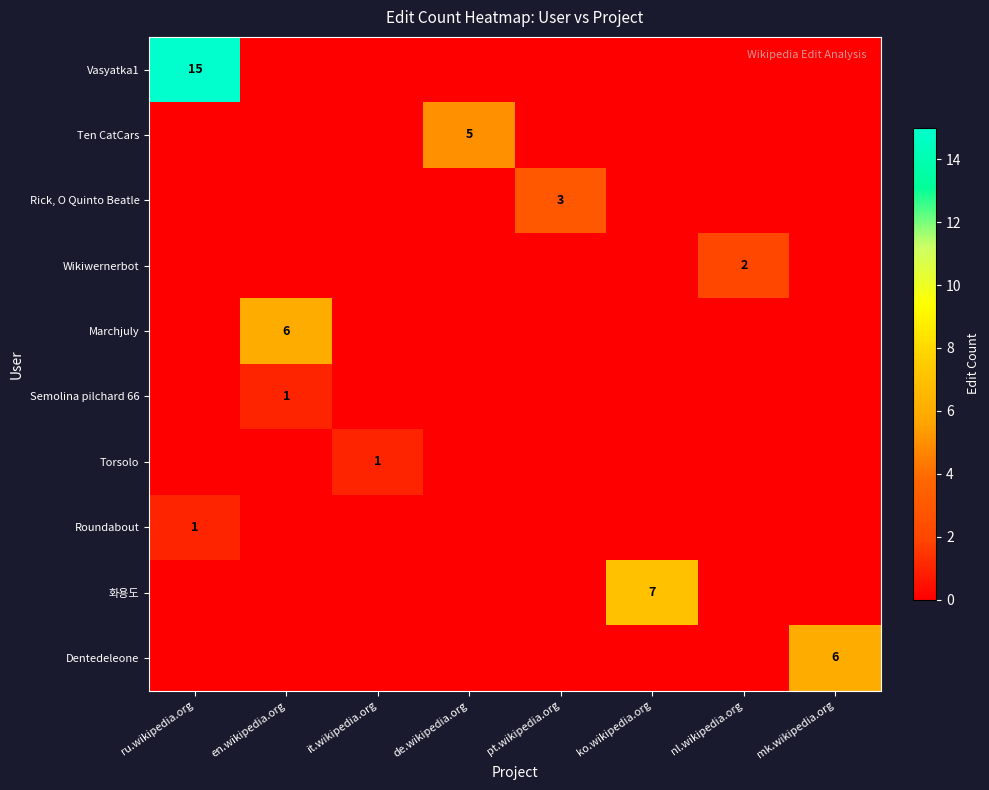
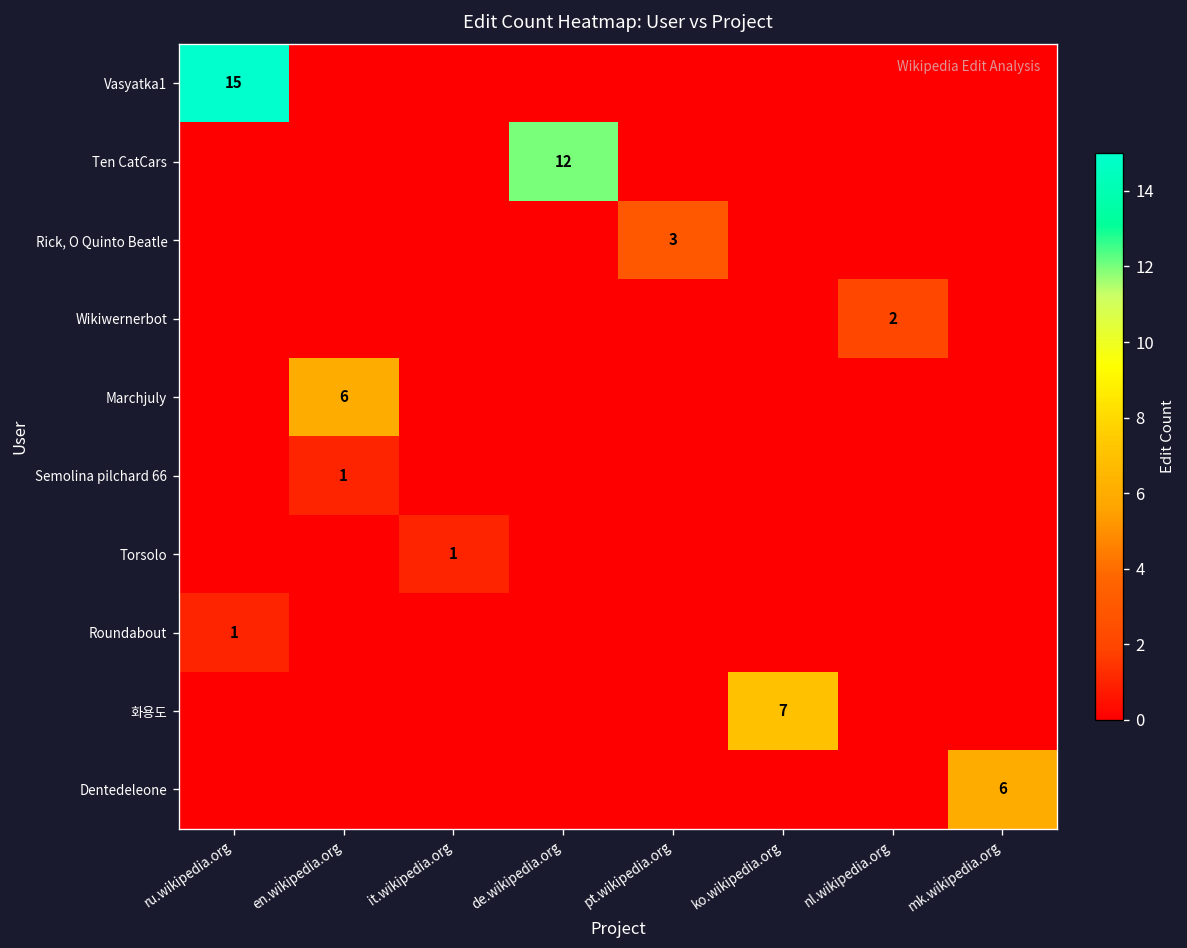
Ten CatCars, de.wikipedia.org: 5 -> 12
